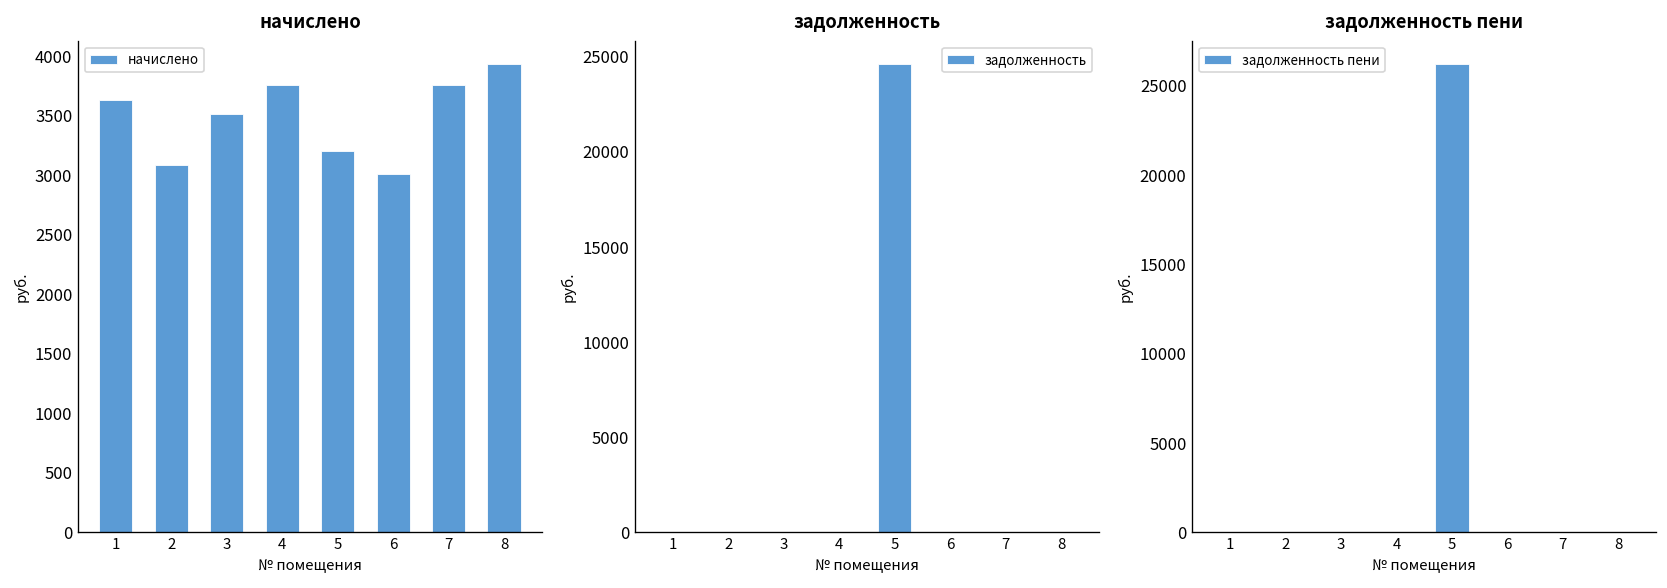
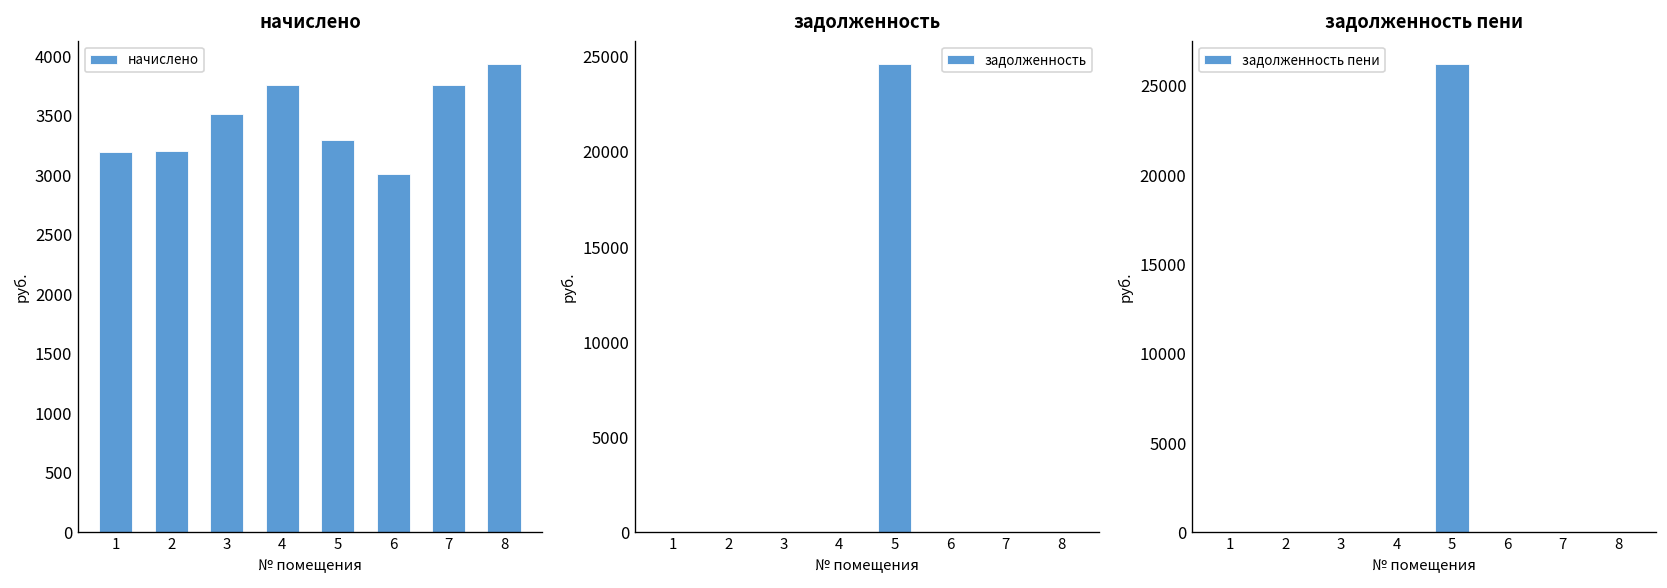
начислено, 1: 3600 -> 3200
начислено, 2: 3100 -> 3200
начислено, 5: 3200 -> 3300
